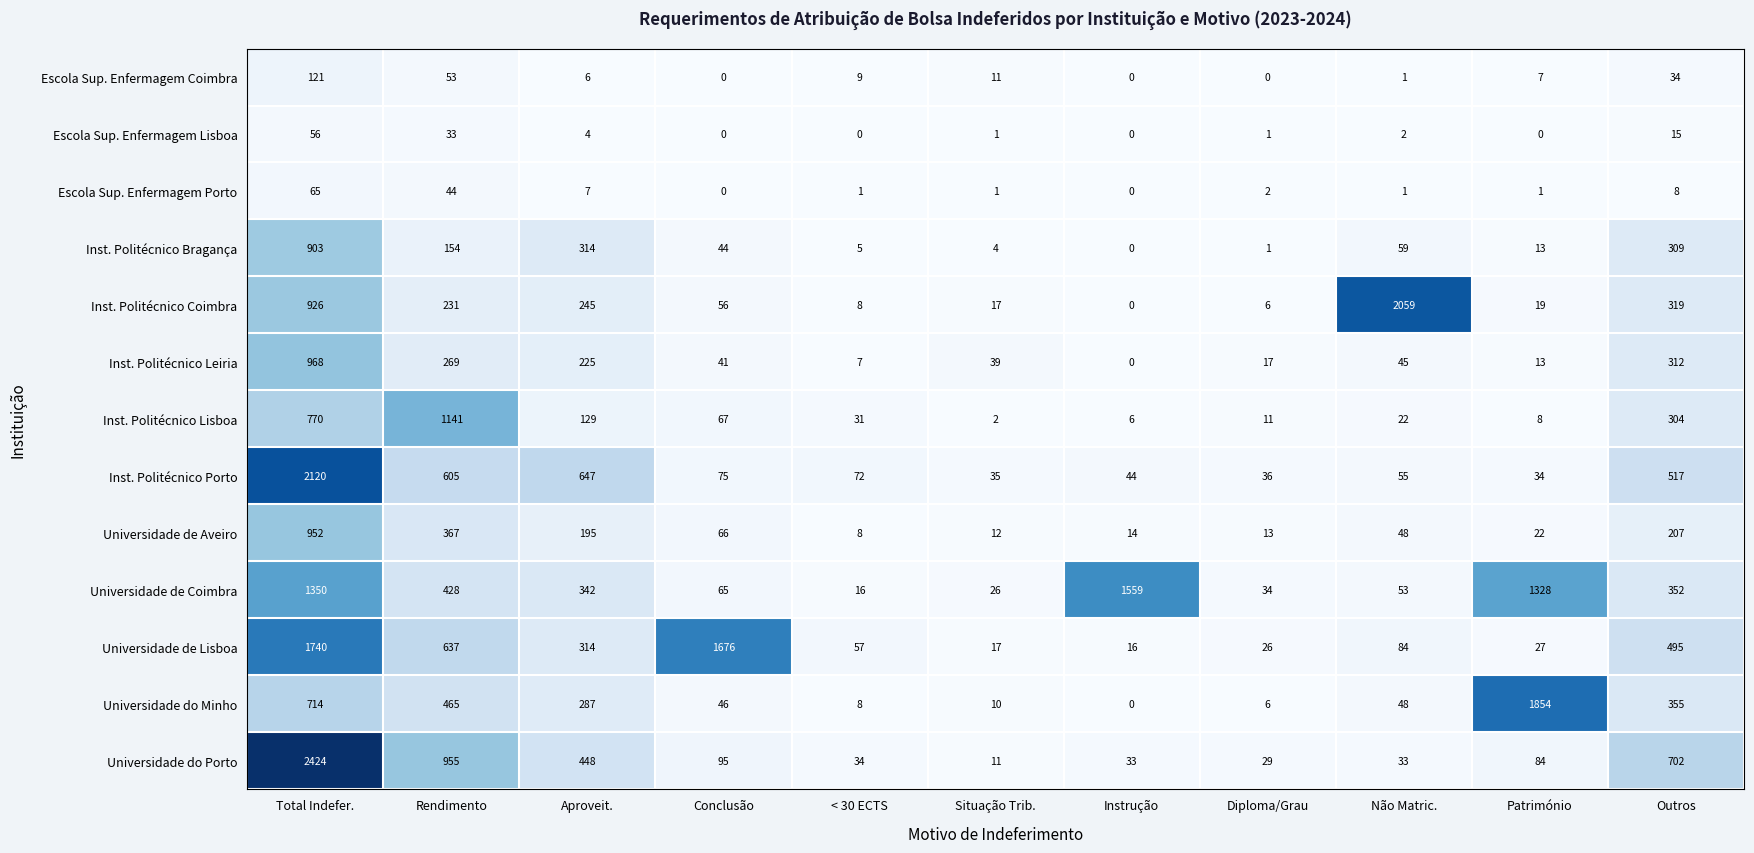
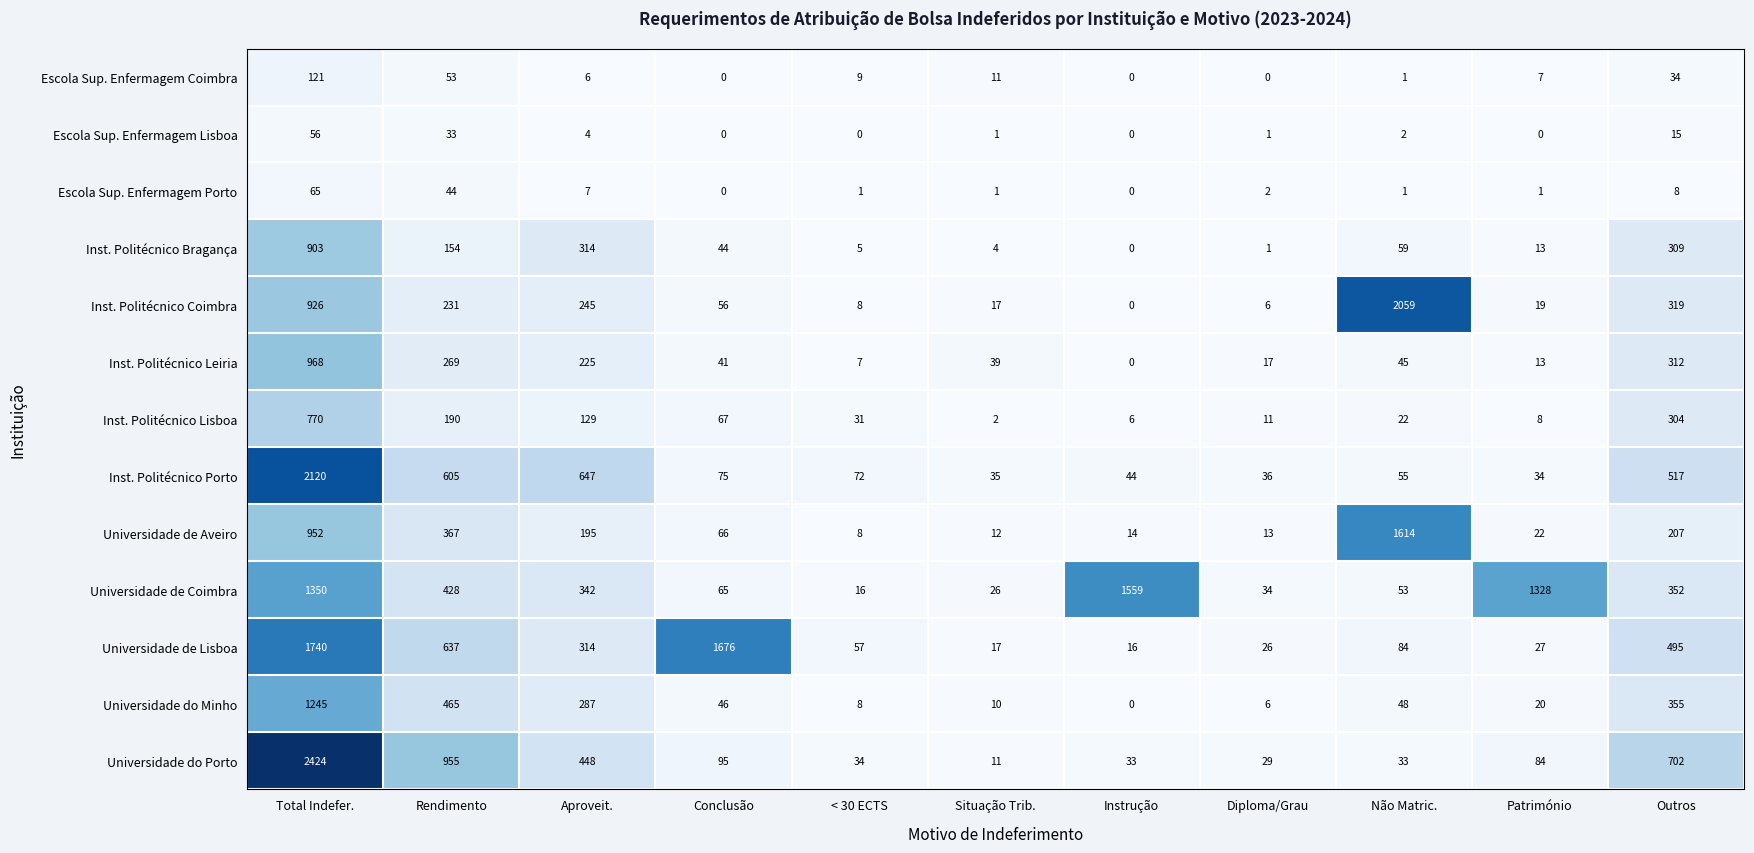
Inst. Politécnico Lisboa, Rendimento: 1141 -> 190
Universidade de Aveiro, Não Matric.: 48 -> 1614
Universidade do Minho, Total Indefer.: 714 -> 1245
Universidade do Minho, Património: 1854 -> 20
